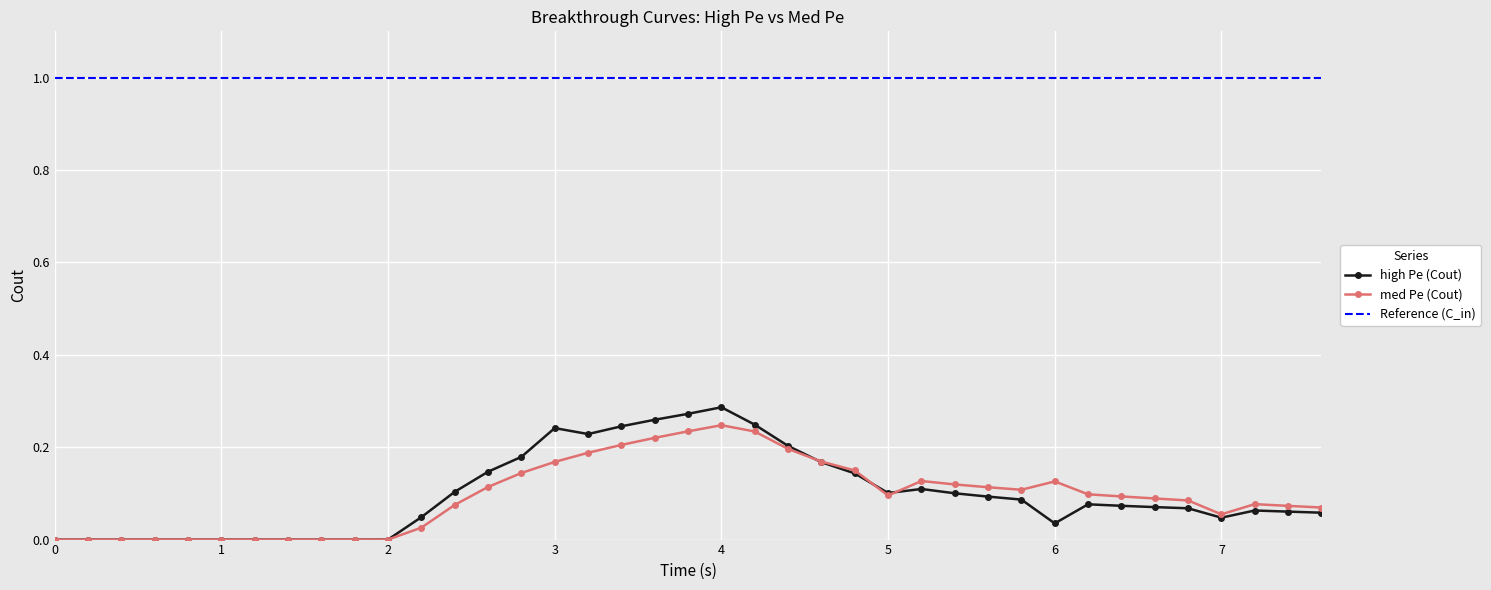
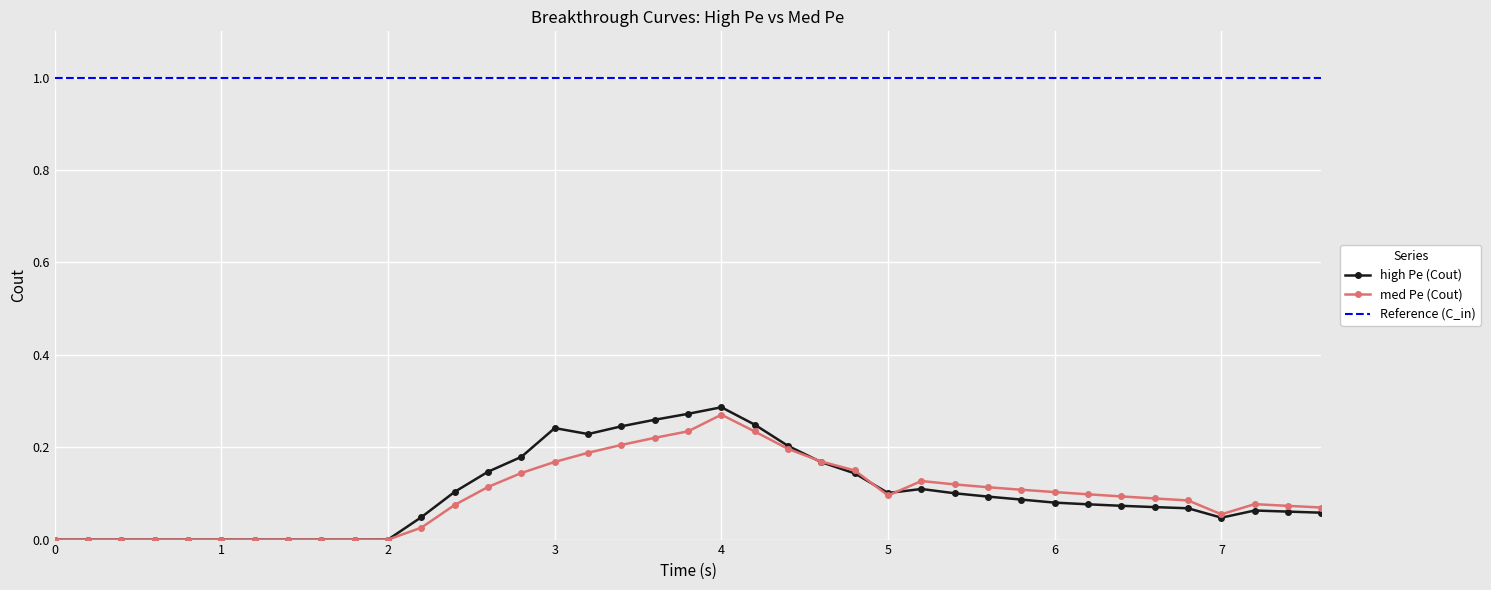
med Pe (Cout), 4: 0.25 -> 0.27
high Pe (Cout), 6: 0.04 -> 0.08
med Pe (Cout), 6: 0.13 -> 0.10
